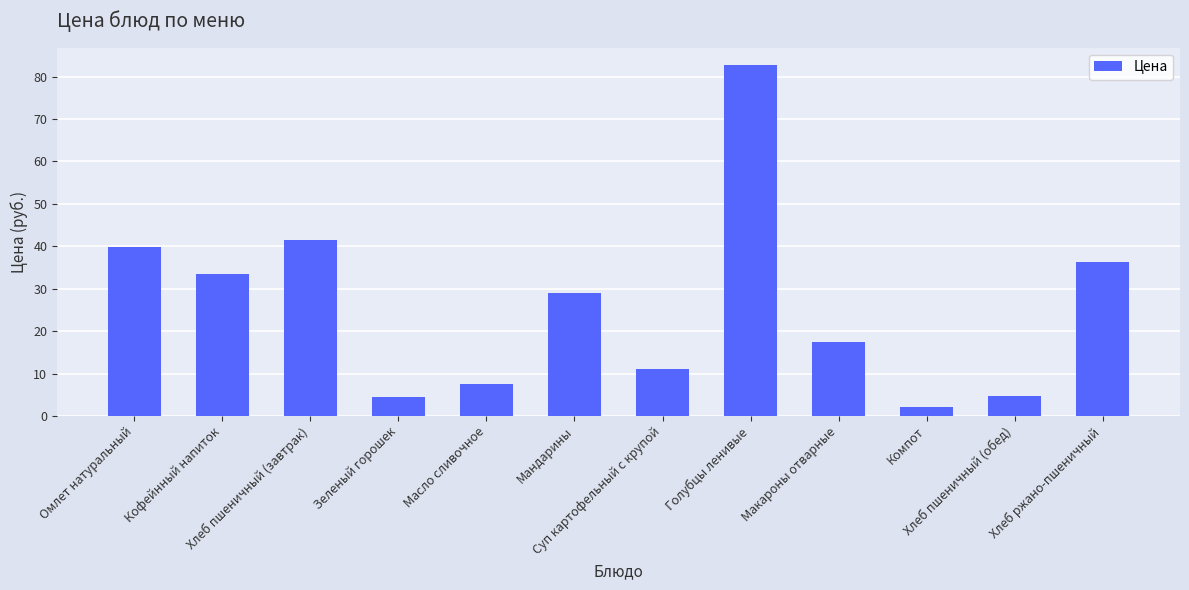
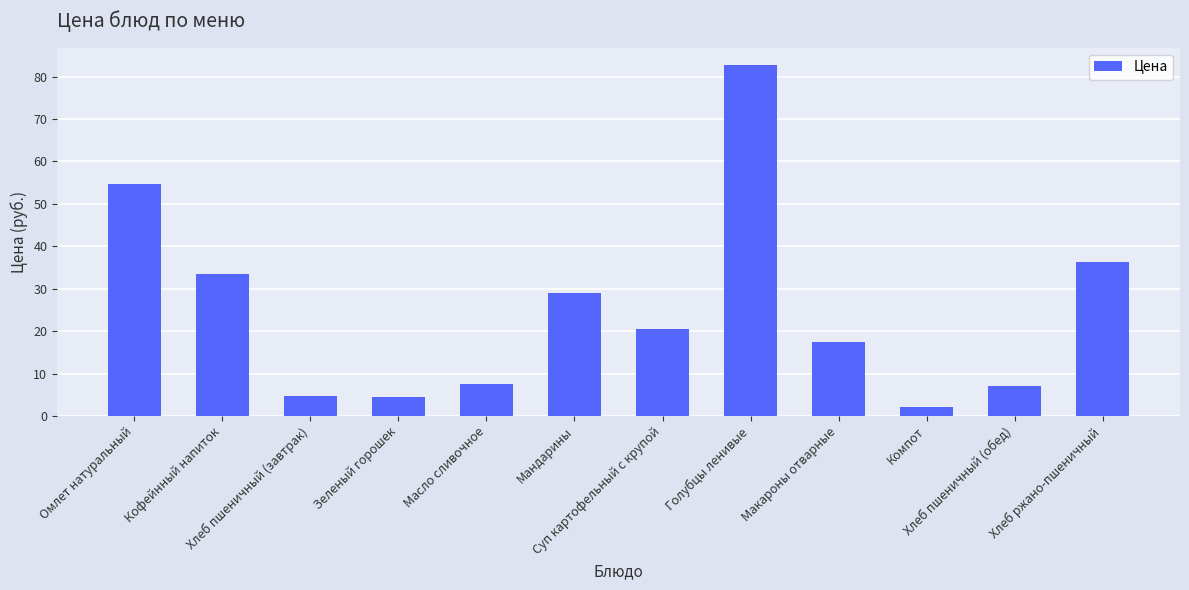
Омлет натуральный: 40 -> 55
Хлеб пшеничный (завтрак): 41 -> 5
Суп картофельный с крупой: 11 -> 21
Хлеб пшеничный (обед): 5 -> 7
